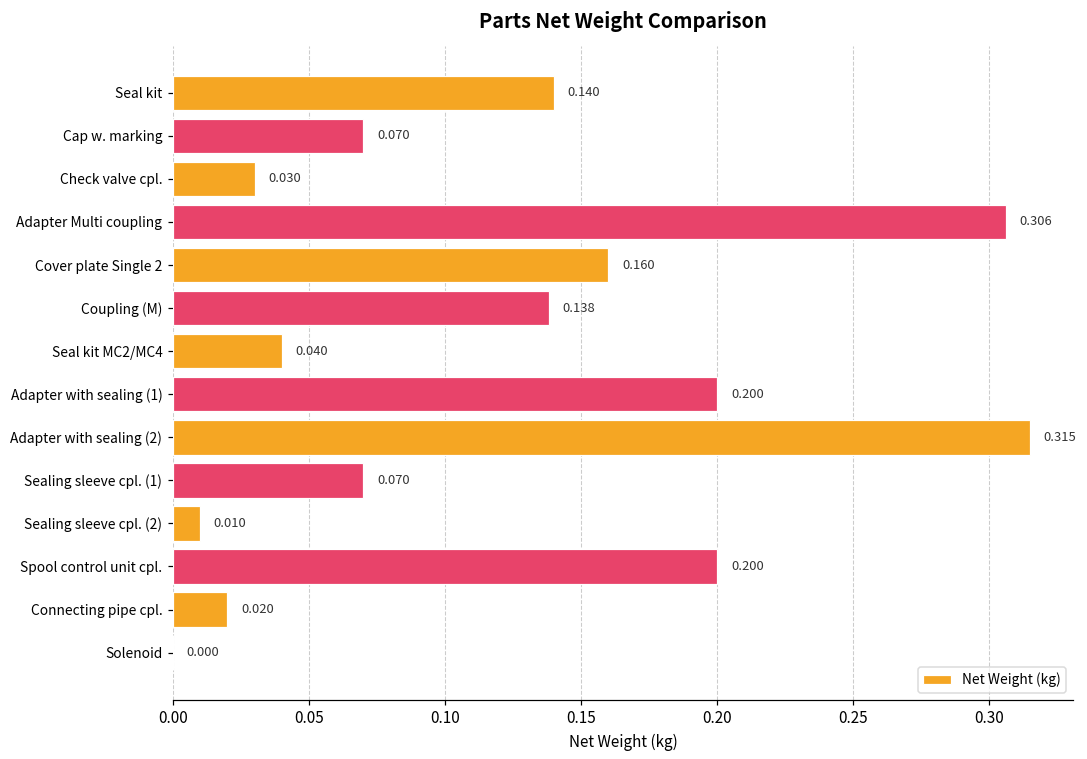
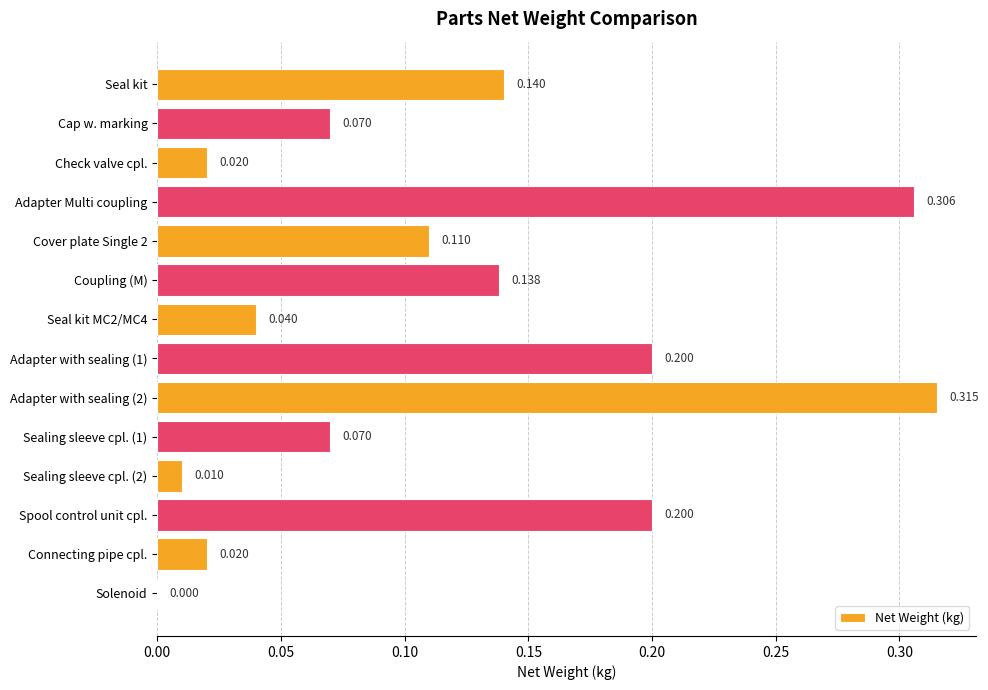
Check valve cpl.: 0.030 -> 0.020
Cover plate Single 2: 0.160 -> 0.110
